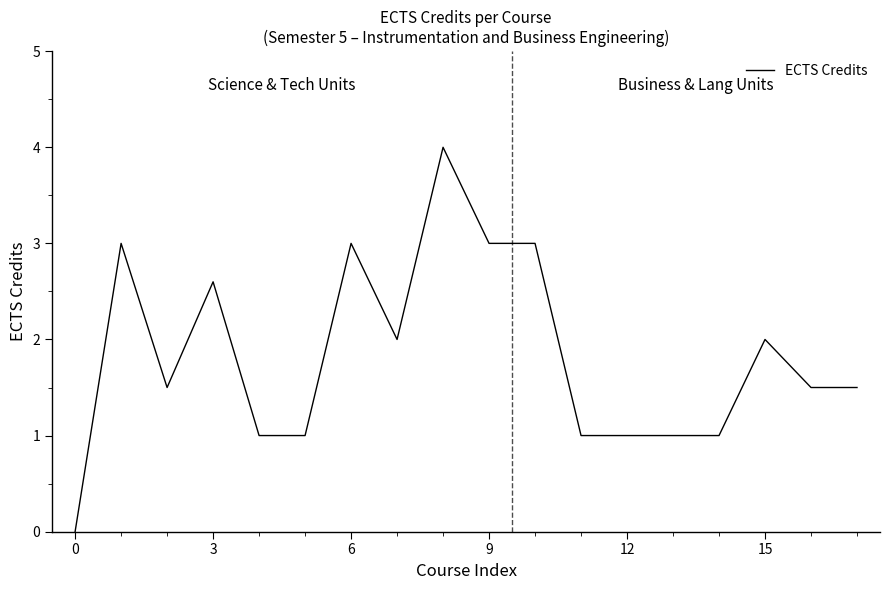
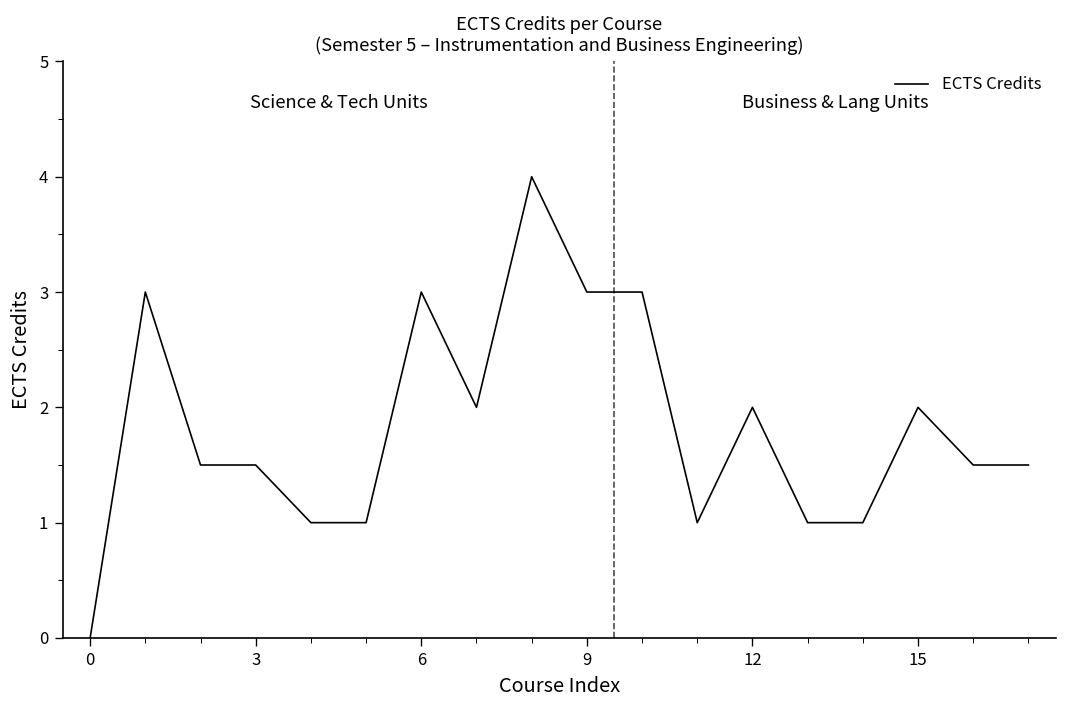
3: 2.6 -> 1.5
12: 1 -> 2
